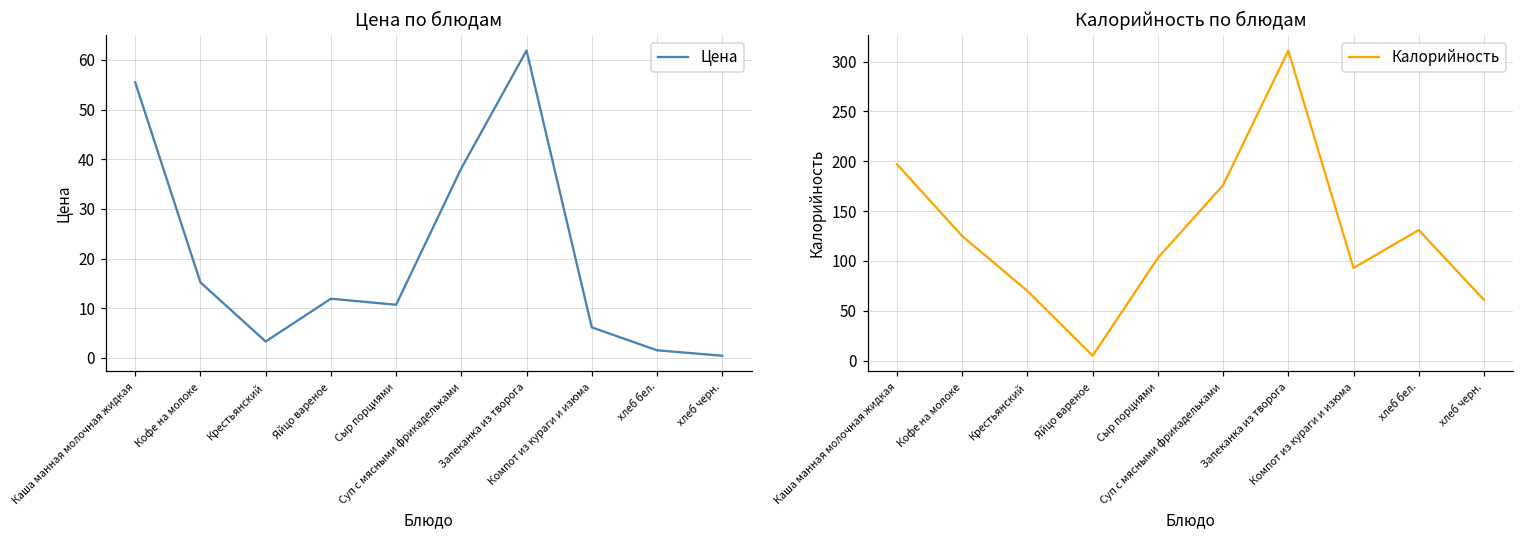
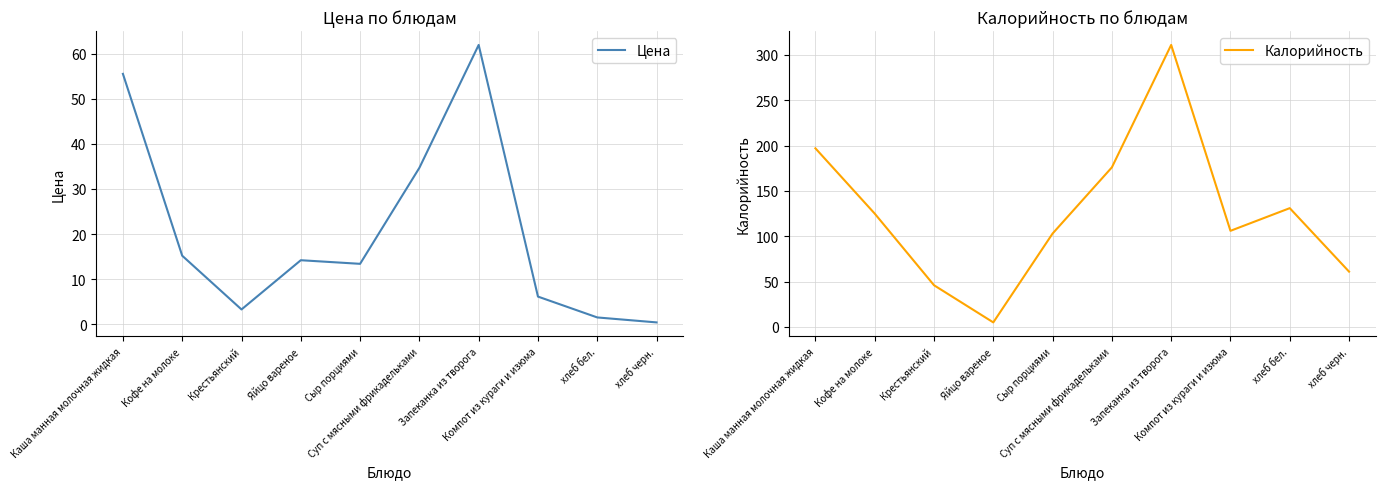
Цена по блюдам, Яйцо вареное: 12 -> 14
Цена по блюдам, Сыр порциями: 11 -> 13
Цена по блюдам, Суп с мясными фрикадельками: 38 -> 35
Калорийность по блюдам, Крестьянский: 70 -> 50
Калорийность по блюдам, Компот из кураги и изюма: 90 -> 110
